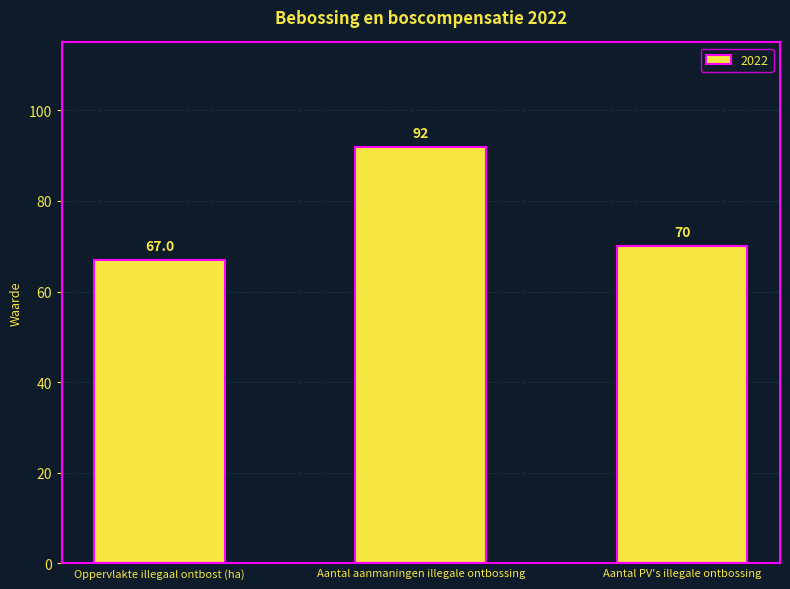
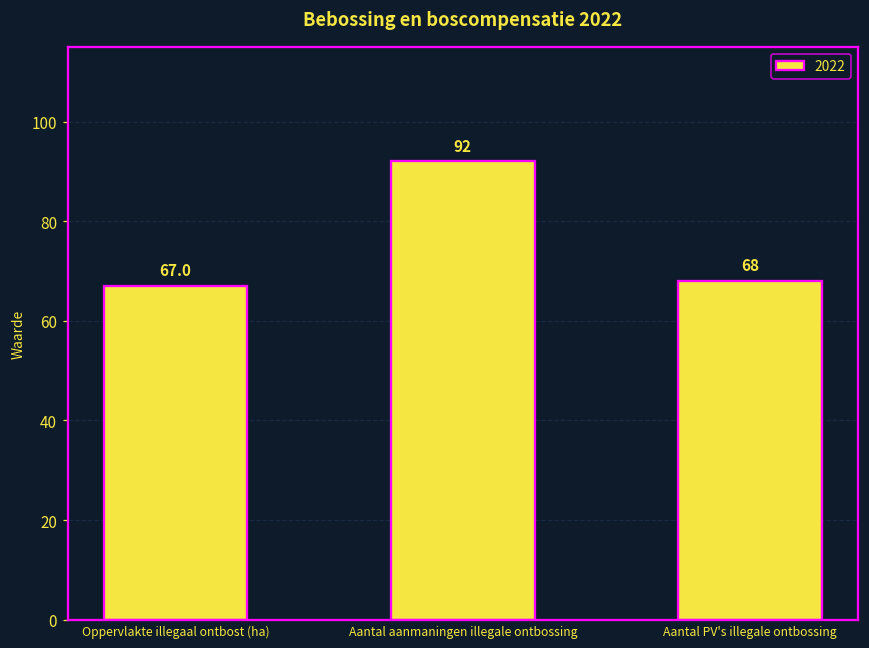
Aantal PV's illegale ontbossing: 70 -> 68
